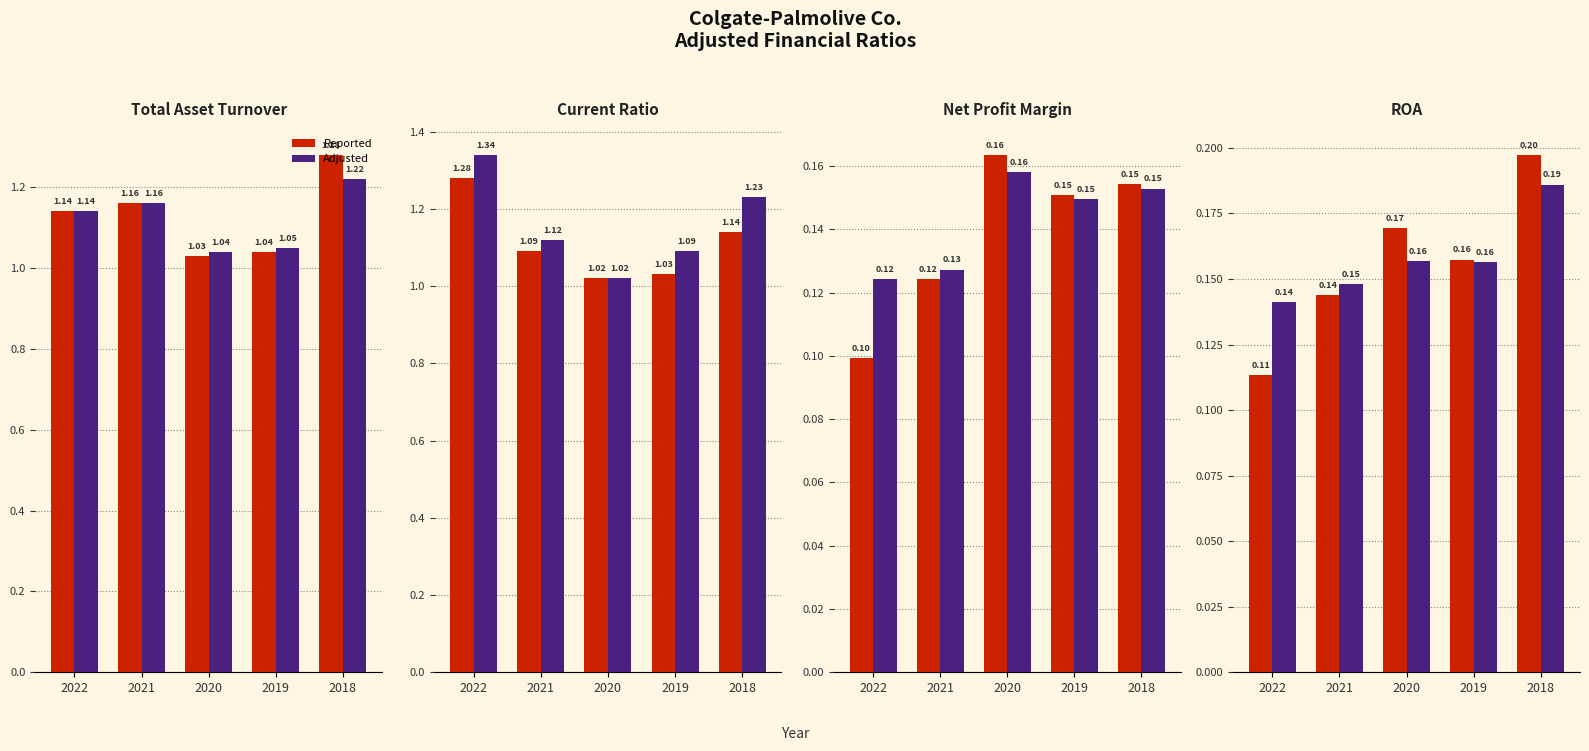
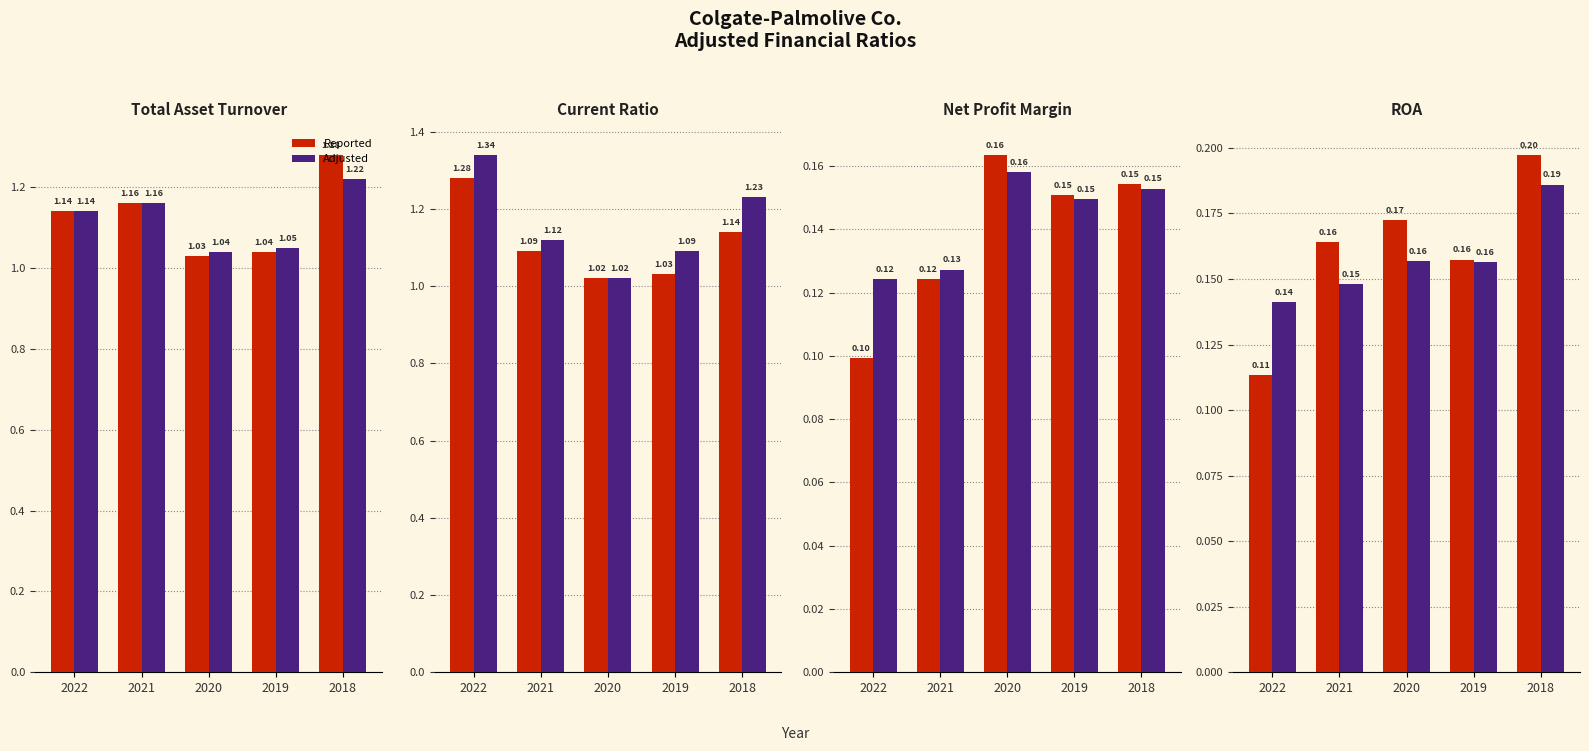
ROA, Reported, 2021: 0.14 -> 0.16
ROA, Reported, 2020: 0.169 -> 0.173
